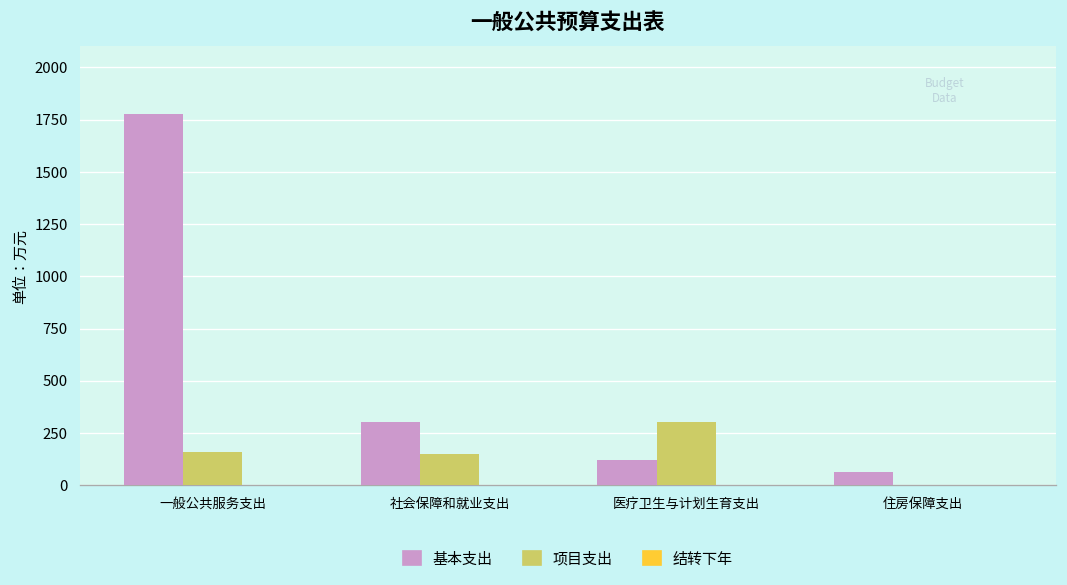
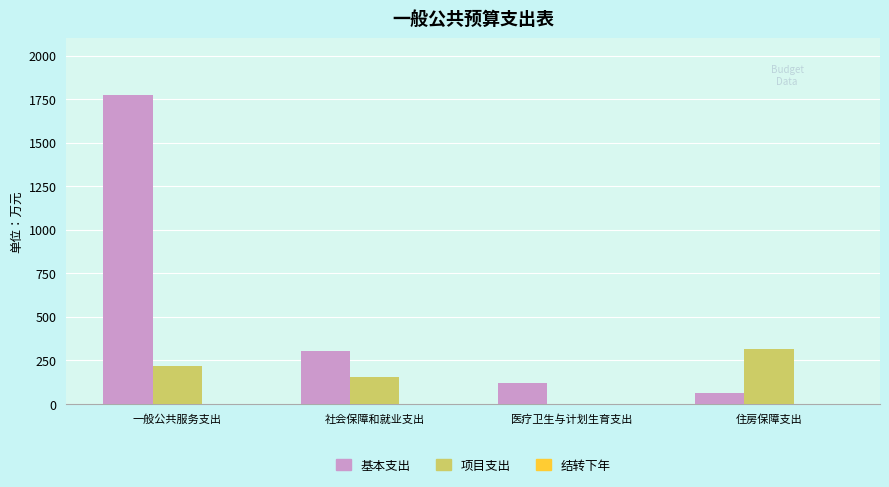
项目支出, 一般公共服务支出: 160 -> 220
项目支出, 医疗卫生与计划生育支出: 300 -> 0
项目支出, 住房保障支出: 0 -> 310
